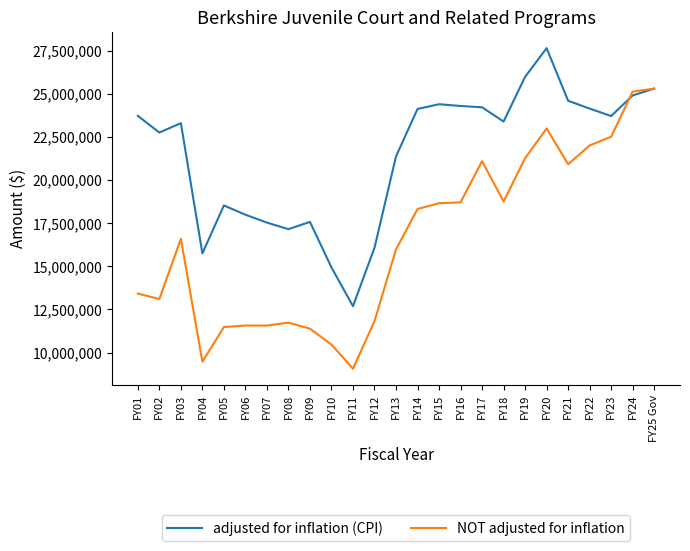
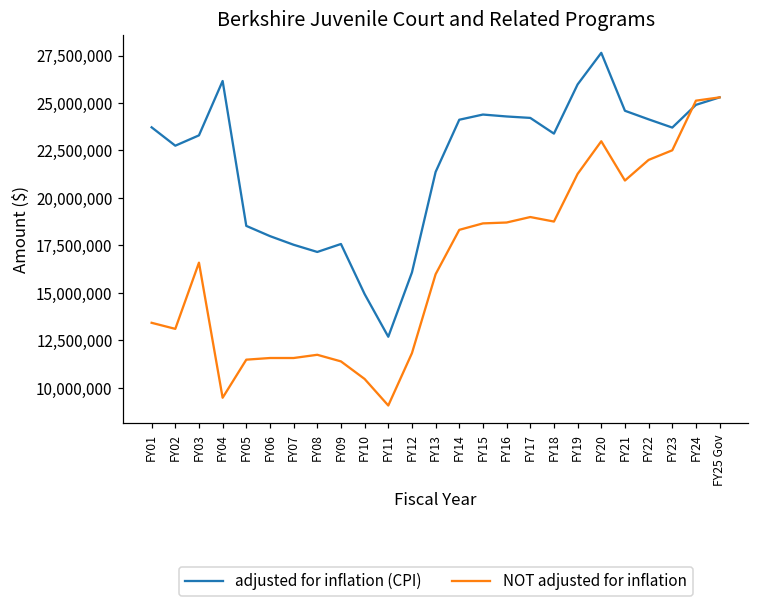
adjusted for inflation (CPI), FY04: 15,700,000 -> 26,200,000
NOT adjusted for inflation, FY17: 21,100,000 -> 19,000,000
